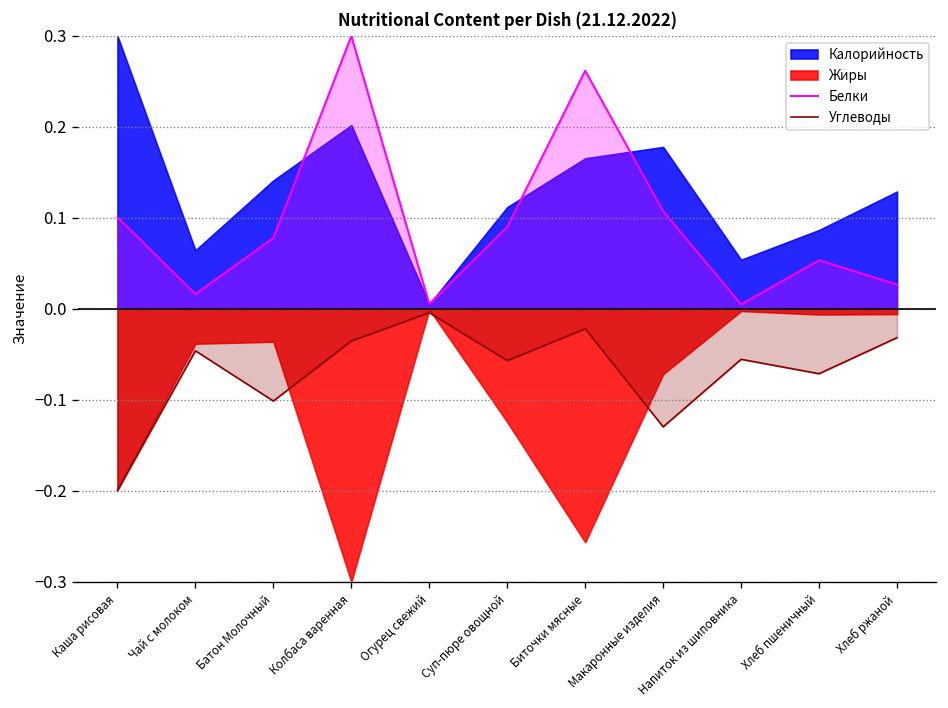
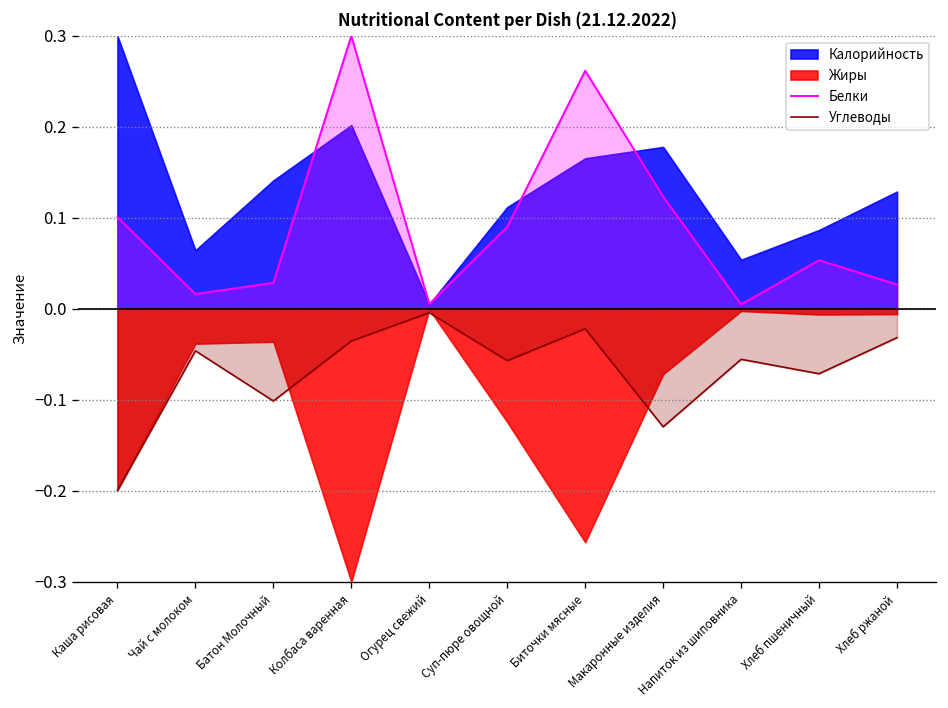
Белки, Батон Молочный: 0.08 -> 0.03
Белки, Макаронные изделия: 0.11 -> 0.12
